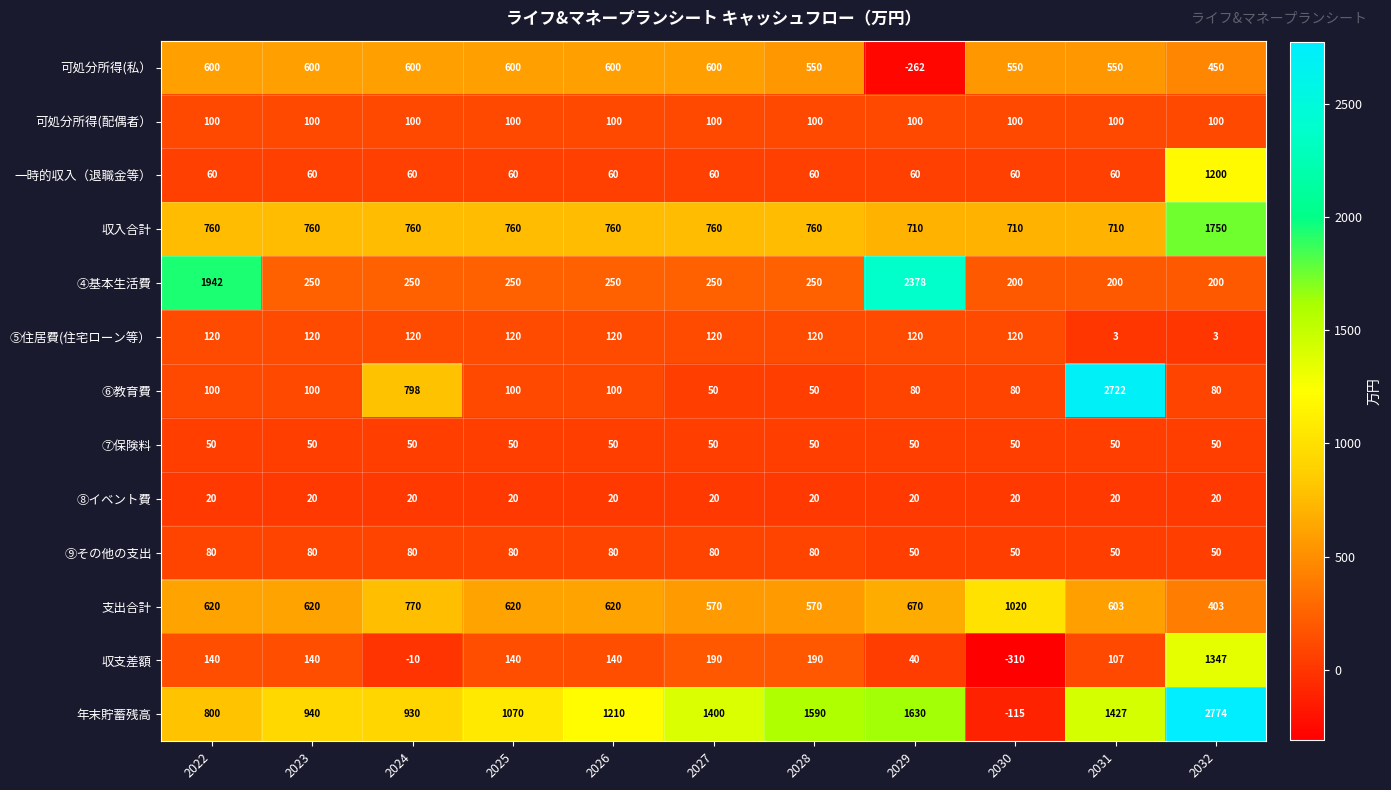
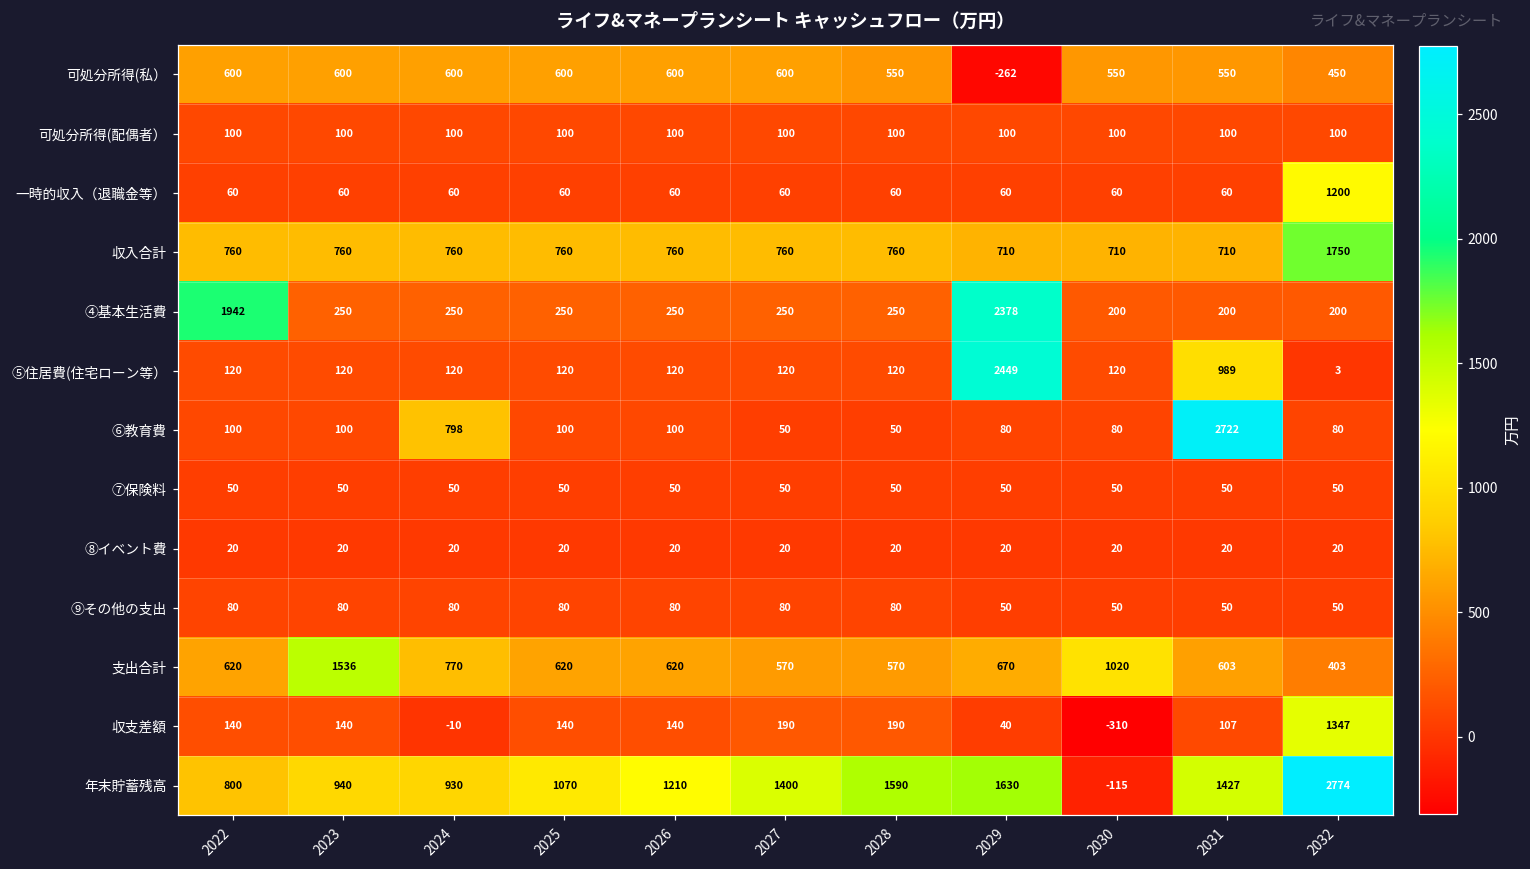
⑤住居費(住宅ローン等）, 2029: 120 -> 2449
⑤住居費(住宅ローン等）, 2031: 3 -> 989
支出合計, 2023: 620 -> 1536
